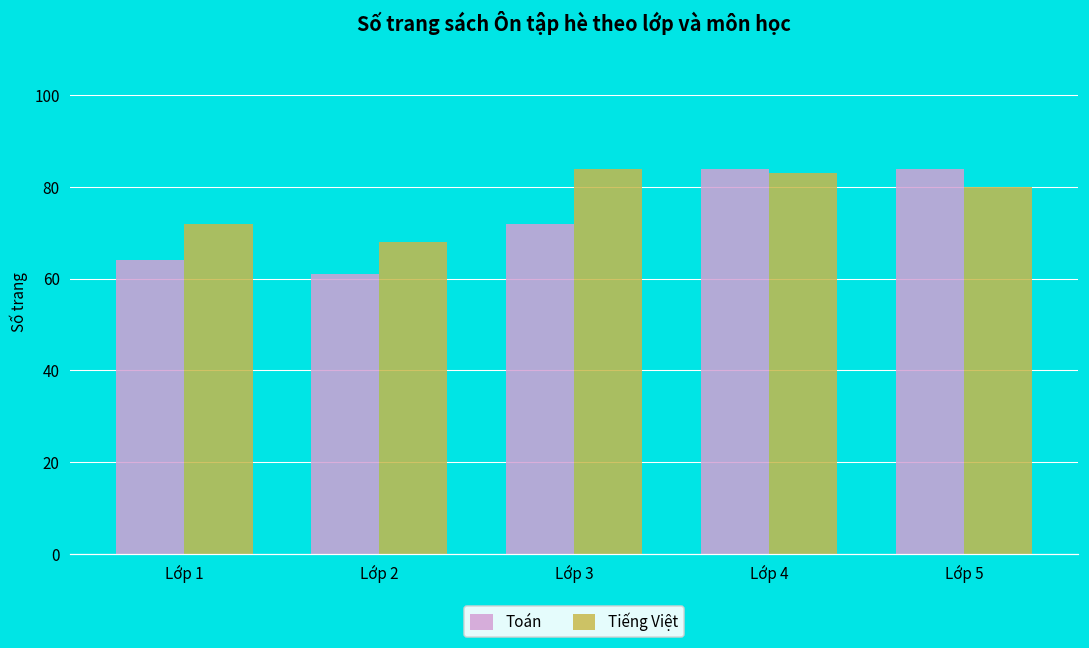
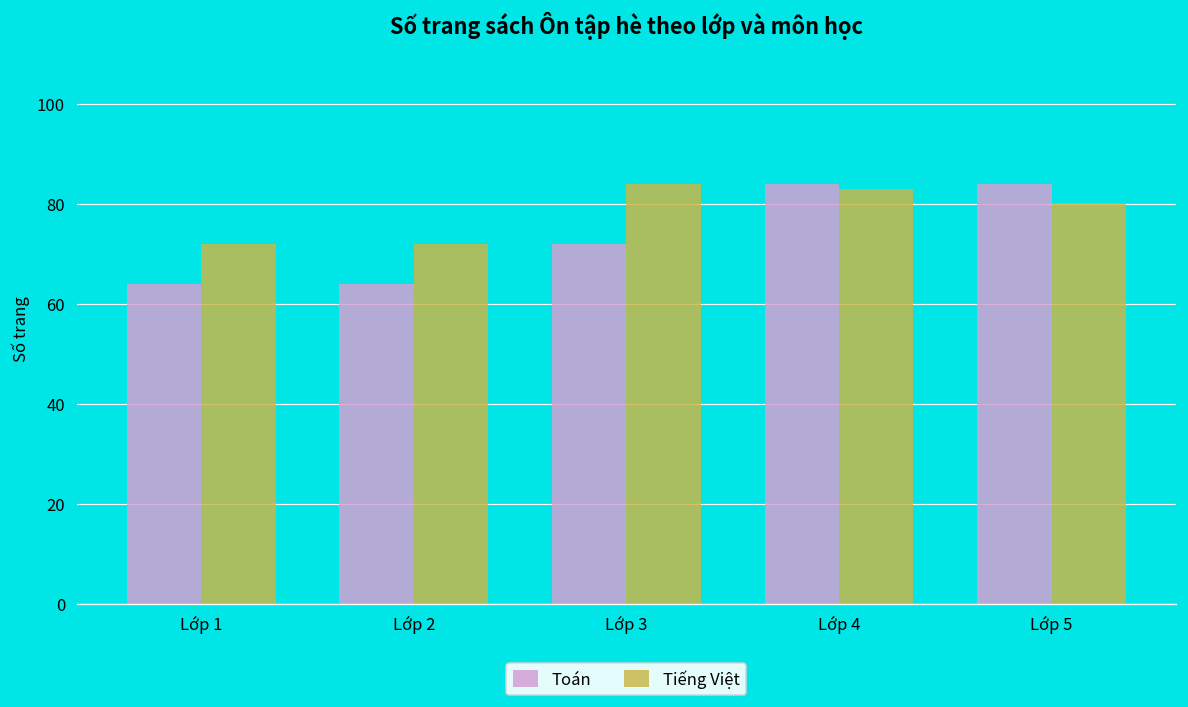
Toán, Lớp 2: 61 -> 64
Tiếng Việt, Lớp 2: 68 -> 72
